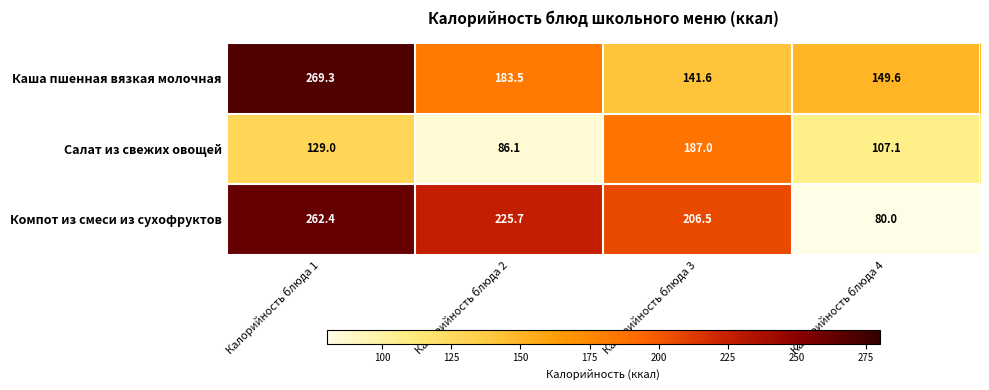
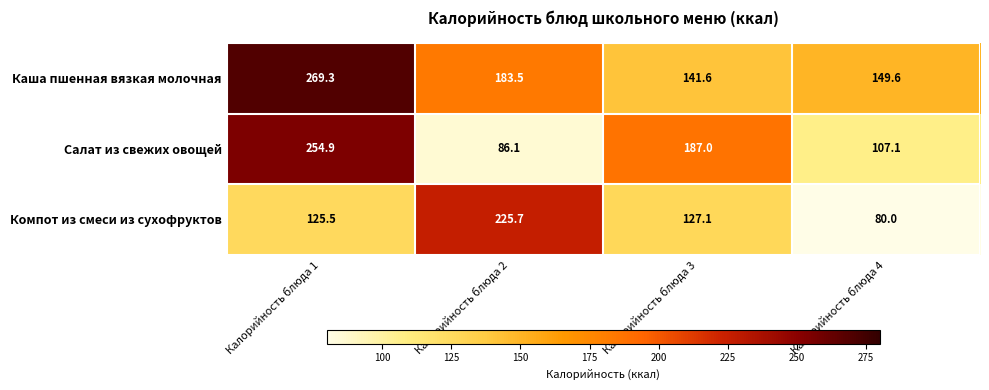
Салат из свежих овощей, Калорийность блюда 1: 129.0 -> 254.9
Компот из смеси из сухофруктов, Калорийность блюда 1: 262.4 -> 125.5
Компот из смеси из сухофруктов, Калорийность блюда 3: 206.5 -> 127.1
